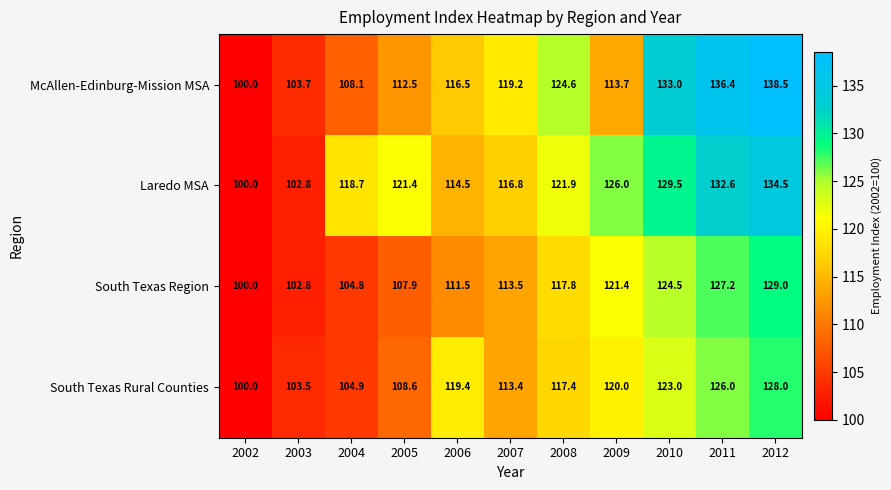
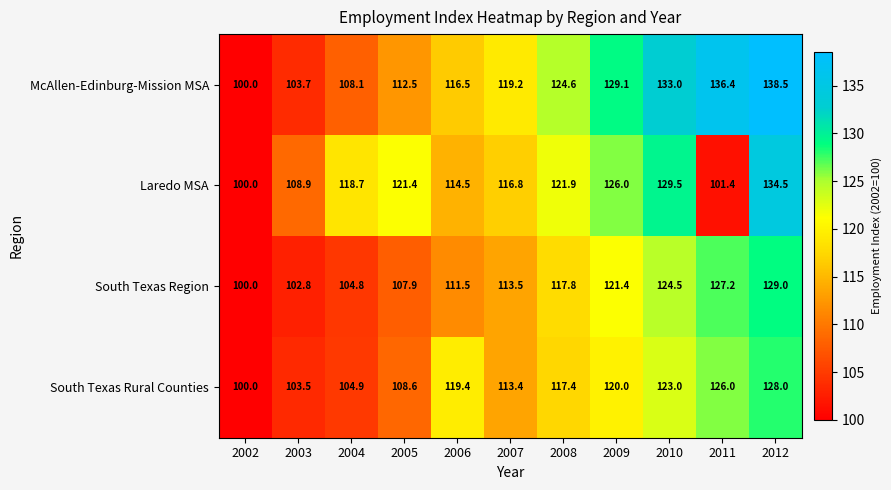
McAllen-Edinburg-Mission MSA, 2009: 113.7 -> 129.1
Laredo MSA, 2003: 102.8 -> 108.9
Laredo MSA, 2011: 132.6 -> 101.4
